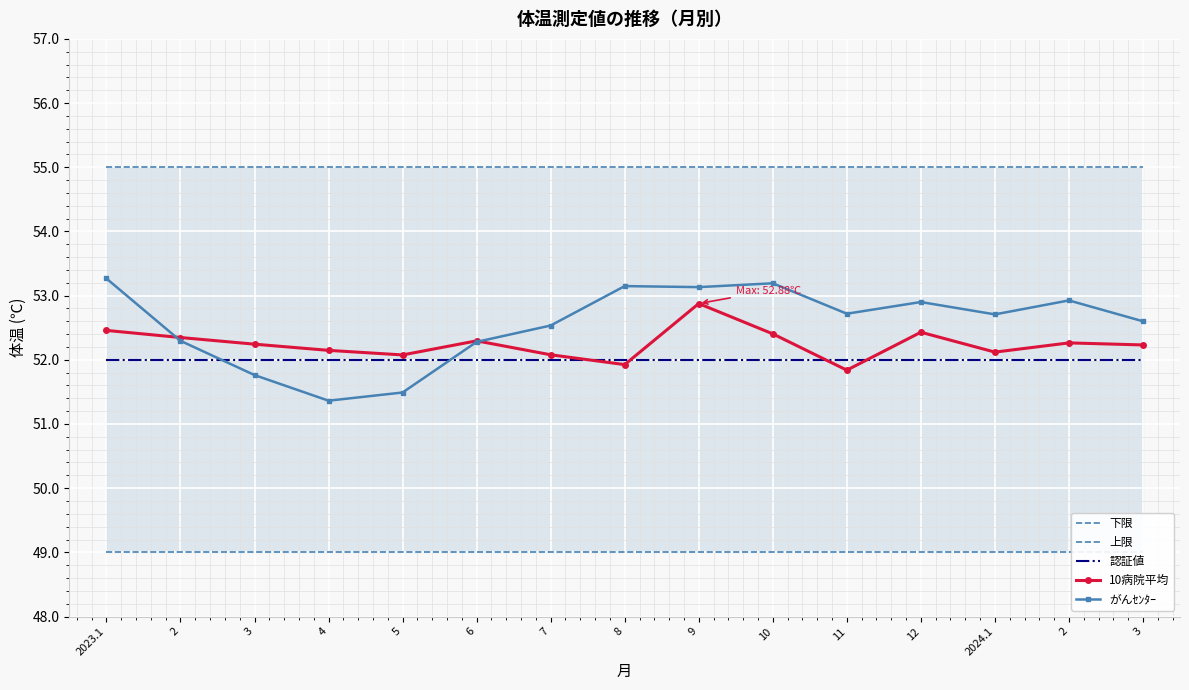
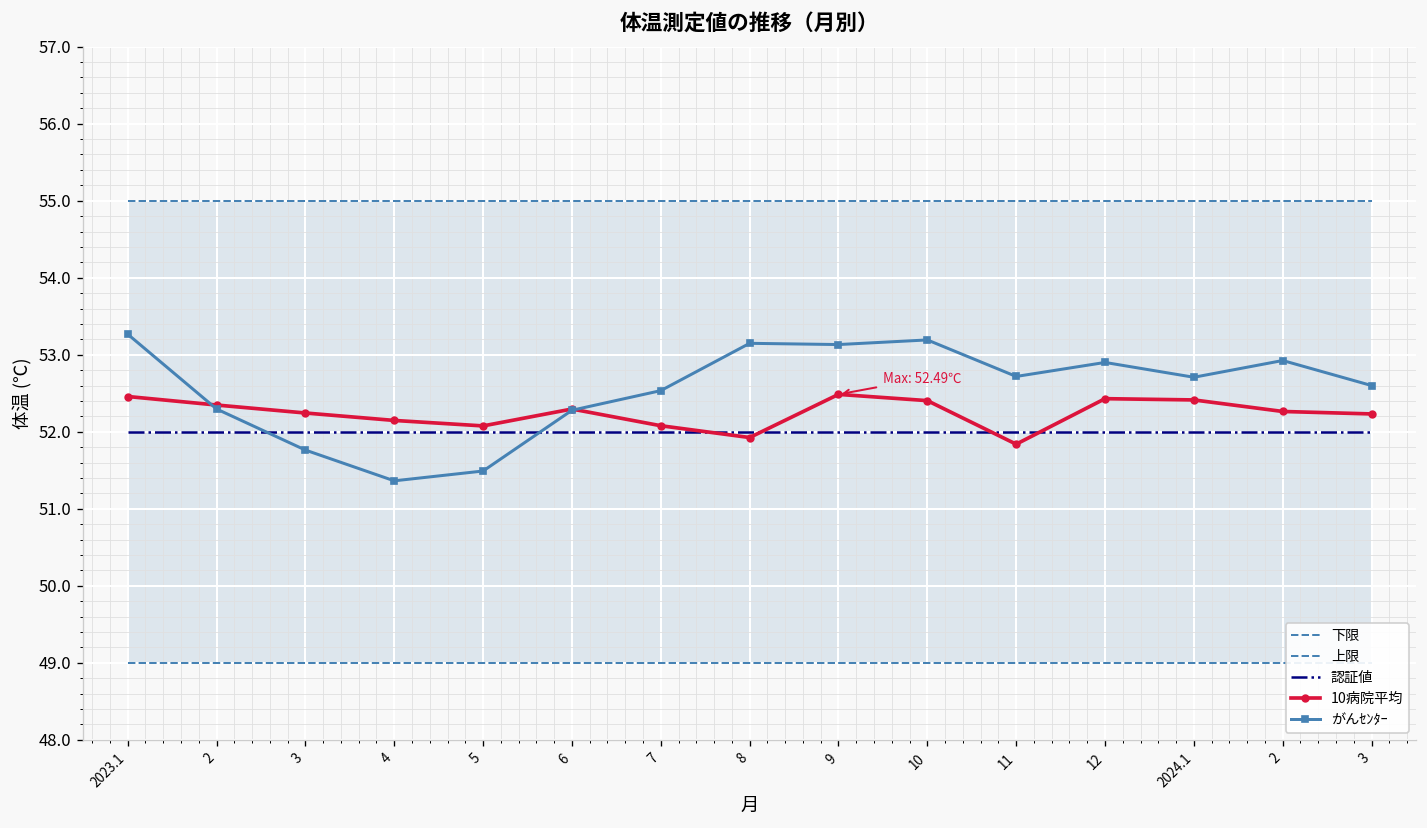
10病院平均, 9: 52.88℃ -> 52.49℃
10病院平均, 2024.1: 52.1 -> 52.4
